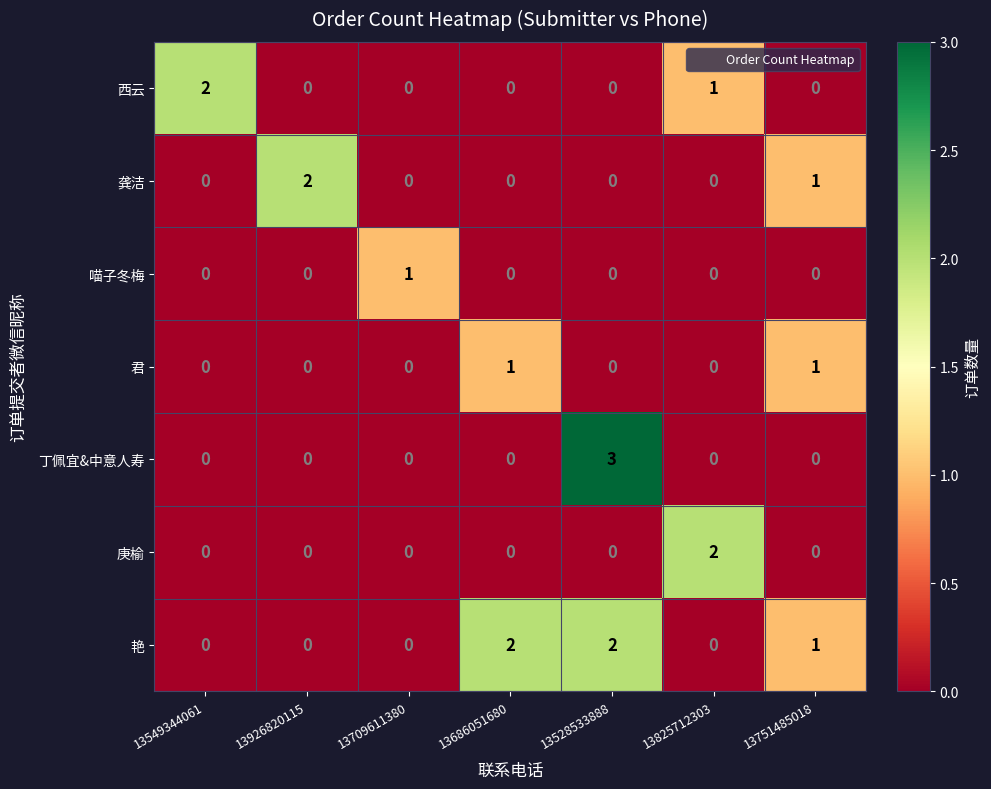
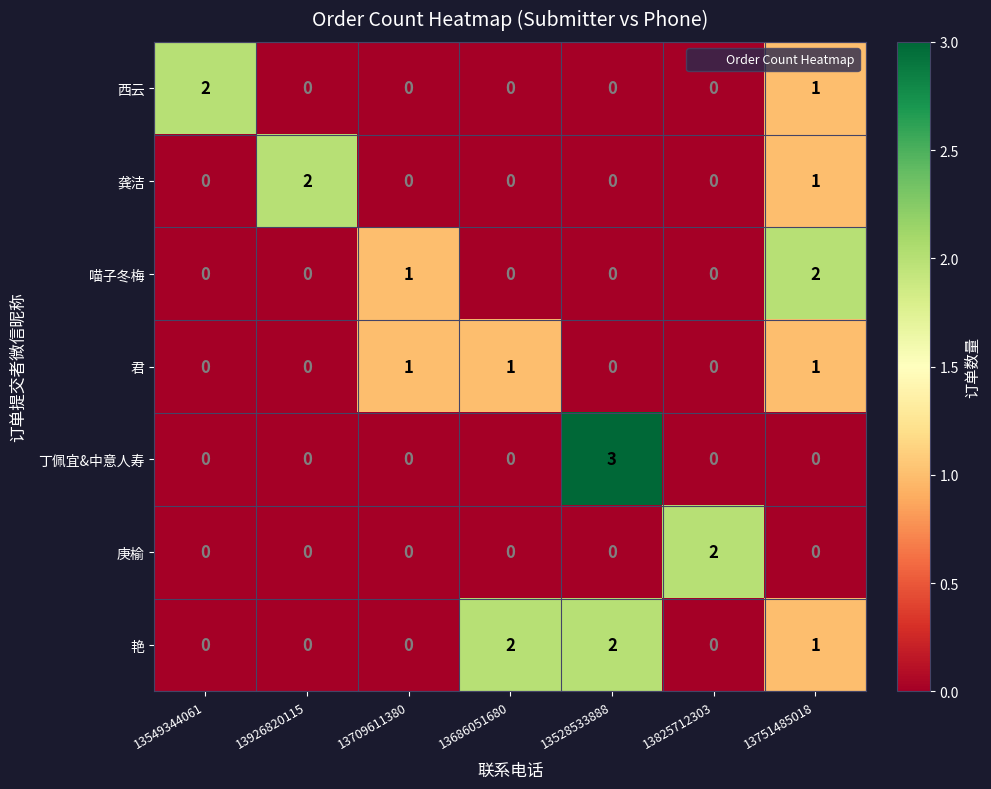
西云, 13825712303: 1 -> 0
西云, 13751485018: 0 -> 1
喵子冬梅, 13751485018: 0 -> 2
君, 13709611380: 0 -> 1
